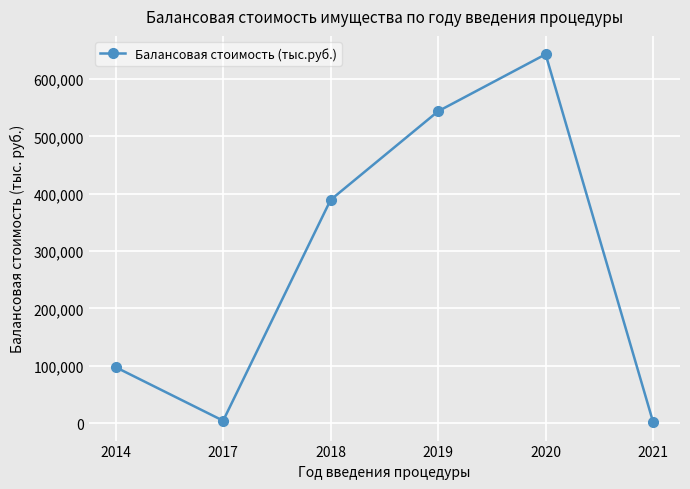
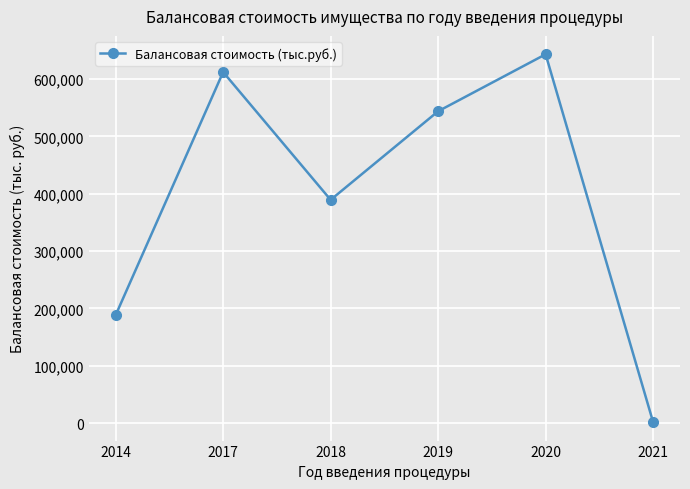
2014: 100,000 -> 190,000
2017: 0 -> 610,000
